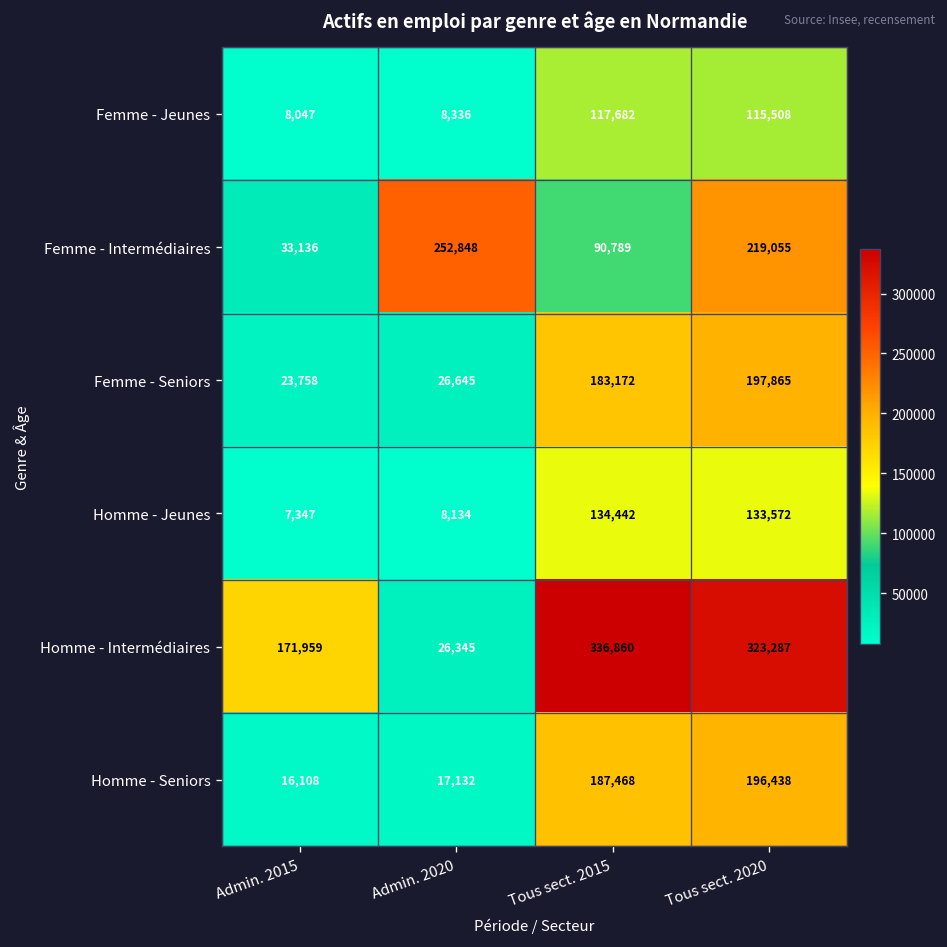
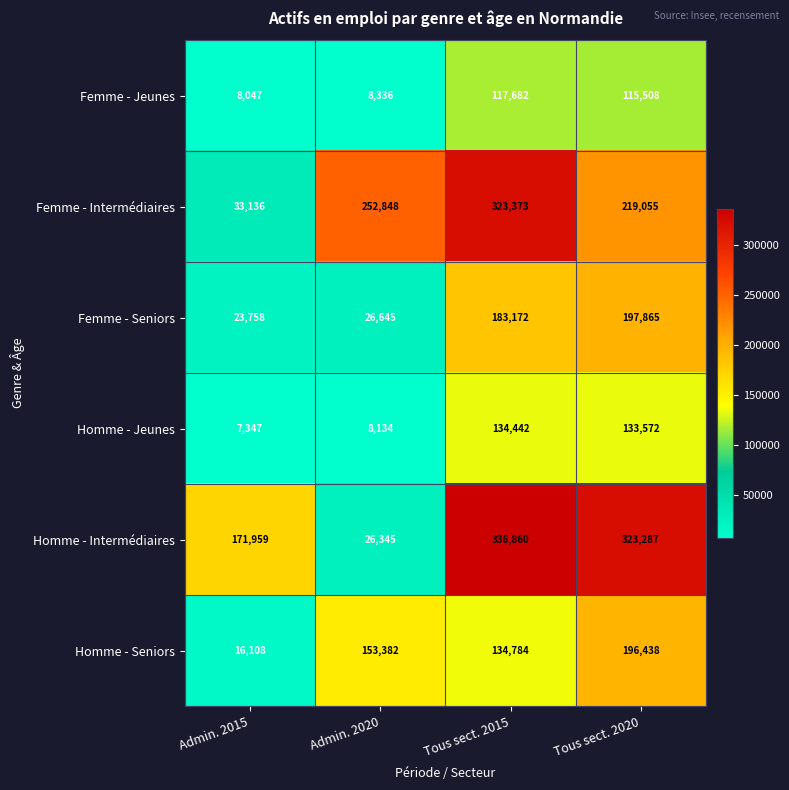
Femme - Intermédiaires, Tous sect. 2015: 90,789 -> 323,373
Homme - Seniors, Admin. 2020: 17,132 -> 153,382
Homme - Seniors, Tous sect. 2015: 187,468 -> 134,784
